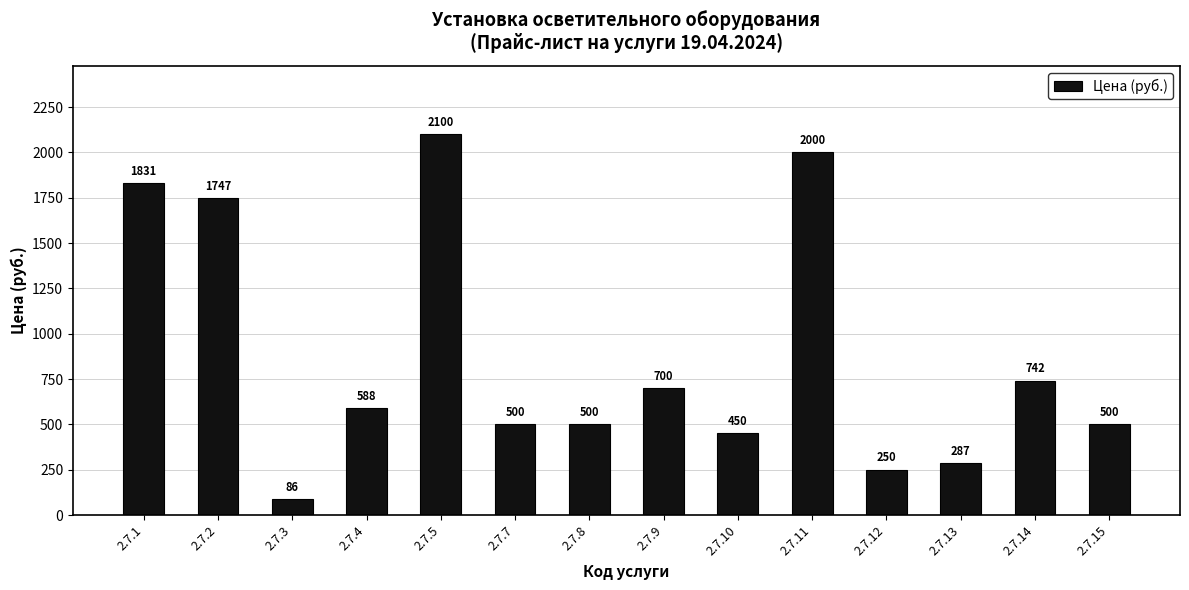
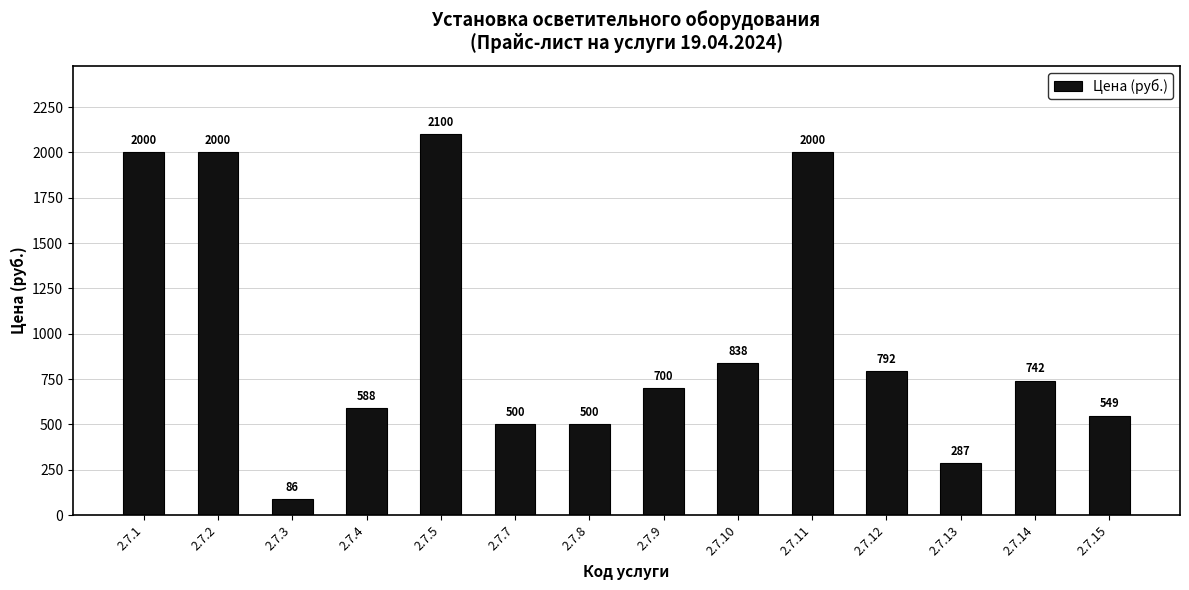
2.7.1: 1831 -> 2000
2.7.2: 1747 -> 2000
2.7.10: 450 -> 838
2.7.12: 250 -> 792
2.7.15: 500 -> 549
